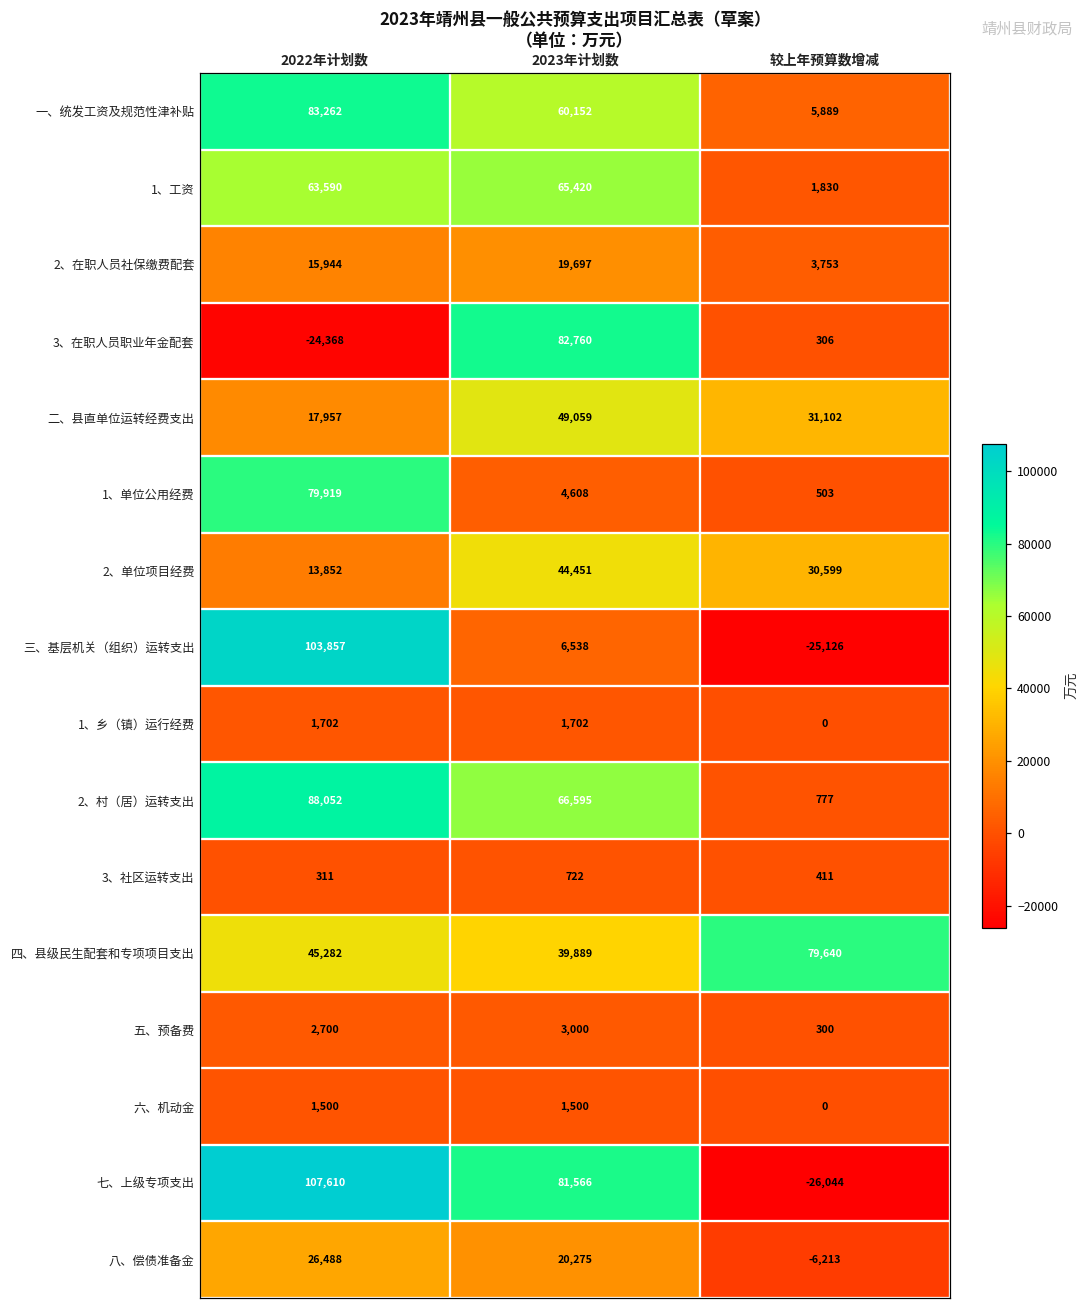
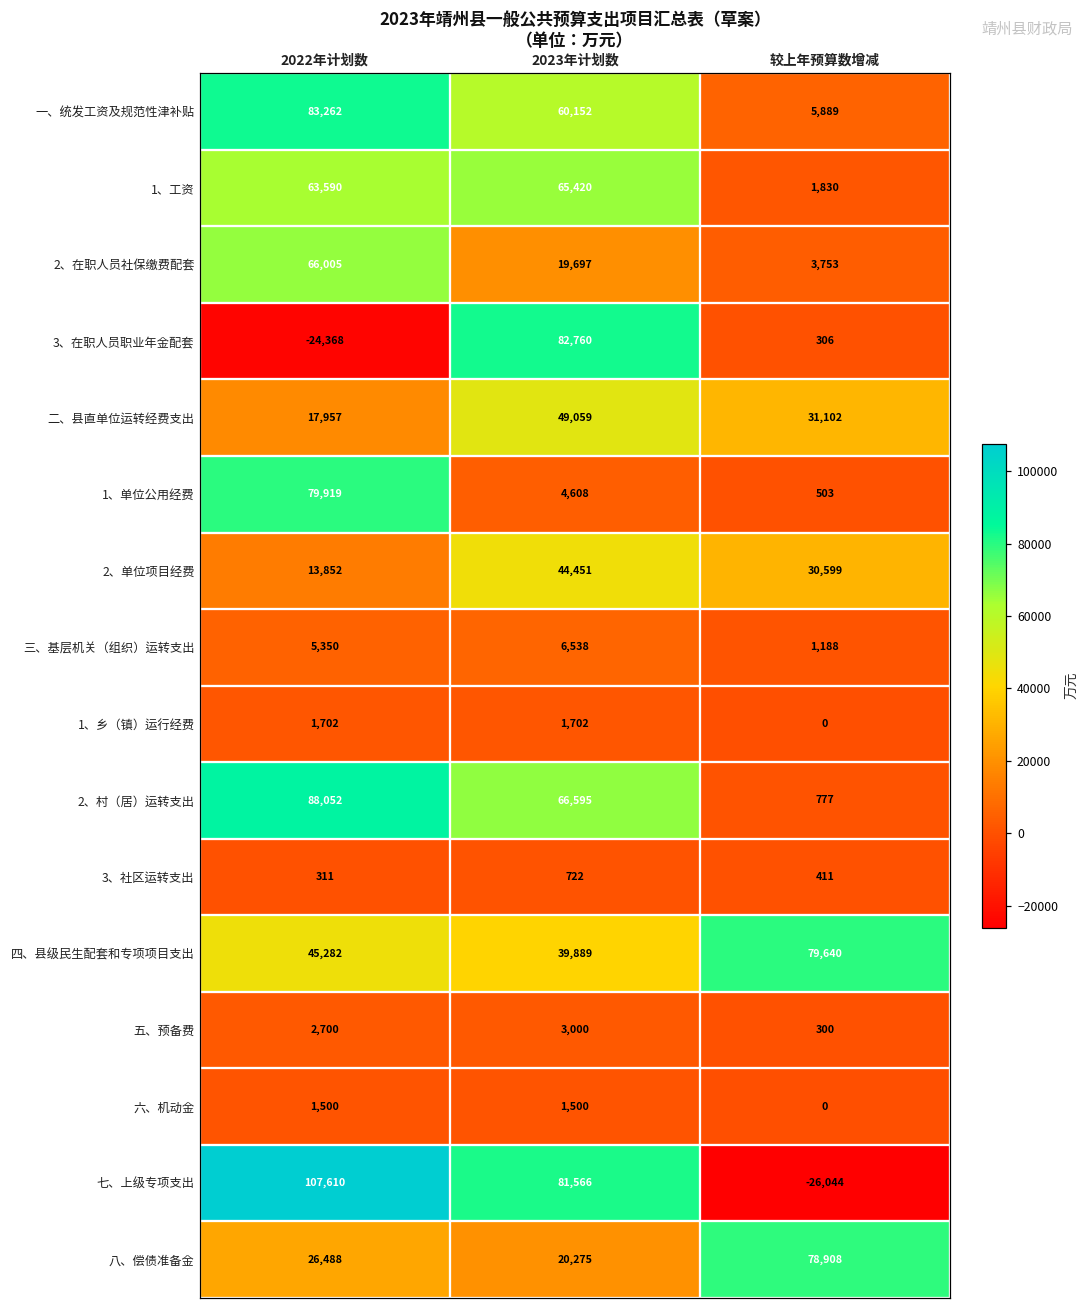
2、在职人员社保缴费配套, 2022年计划数: 15,944 -> 66,005
三、基层机关（组织）运转支出, 2022年计划数: 103,857 -> 5,350
三、基层机关（组织）运转支出, 较上年预算数增减: -25,126 -> 1,188
八、偿债准备金, 较上年预算数增减: -6,213 -> 78,908
